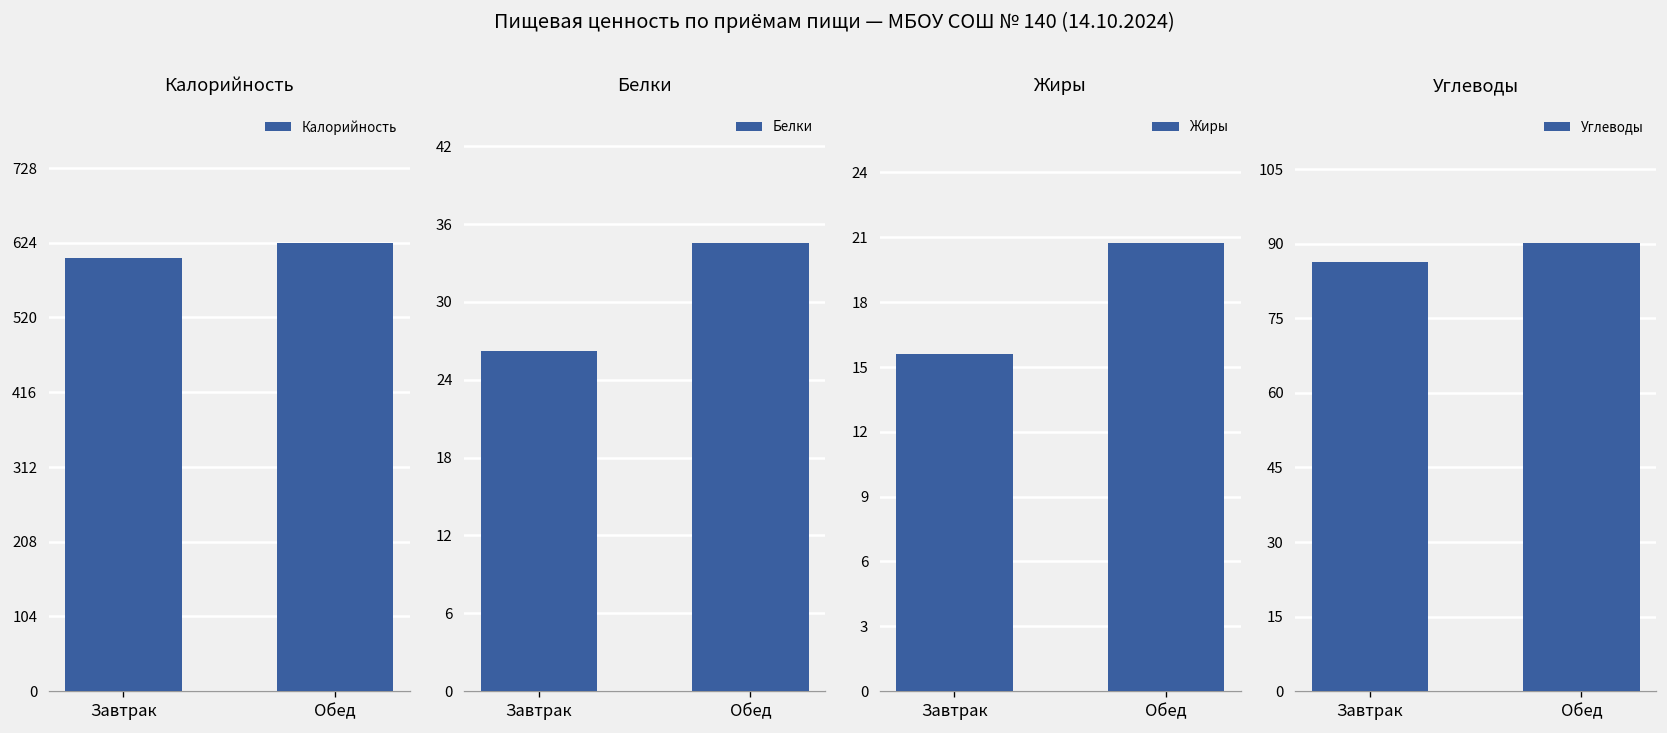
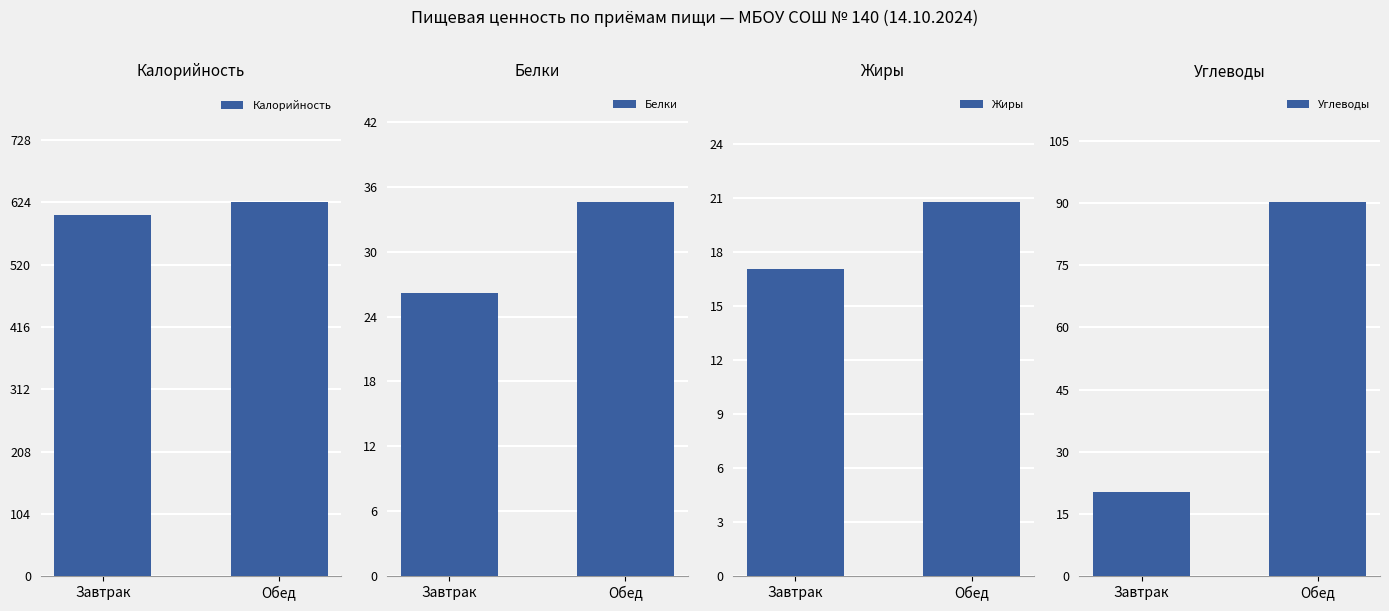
Жиры, Завтрак: 15.6 -> 17.1
Углеводы, Завтрак: 86 -> 20
